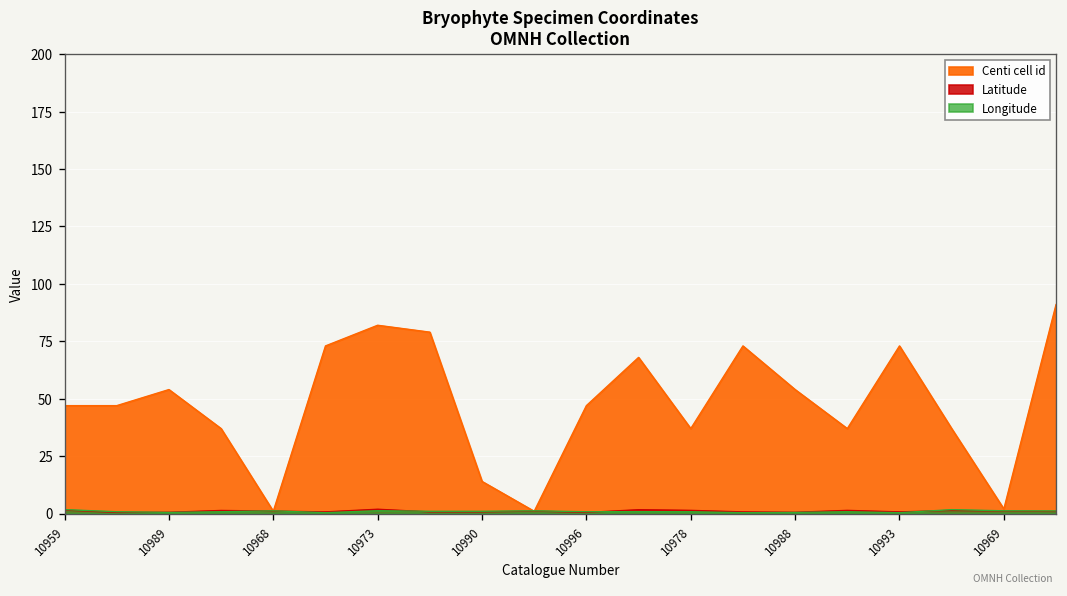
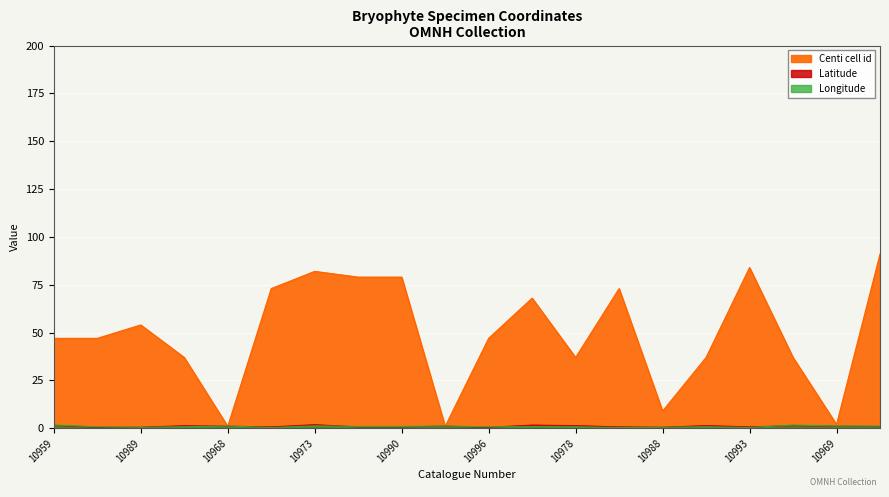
Centi cell id, 10990: 14 -> 79
Centi cell id, 10988: 54 -> 9
Centi cell id, 10993: 73 -> 84
